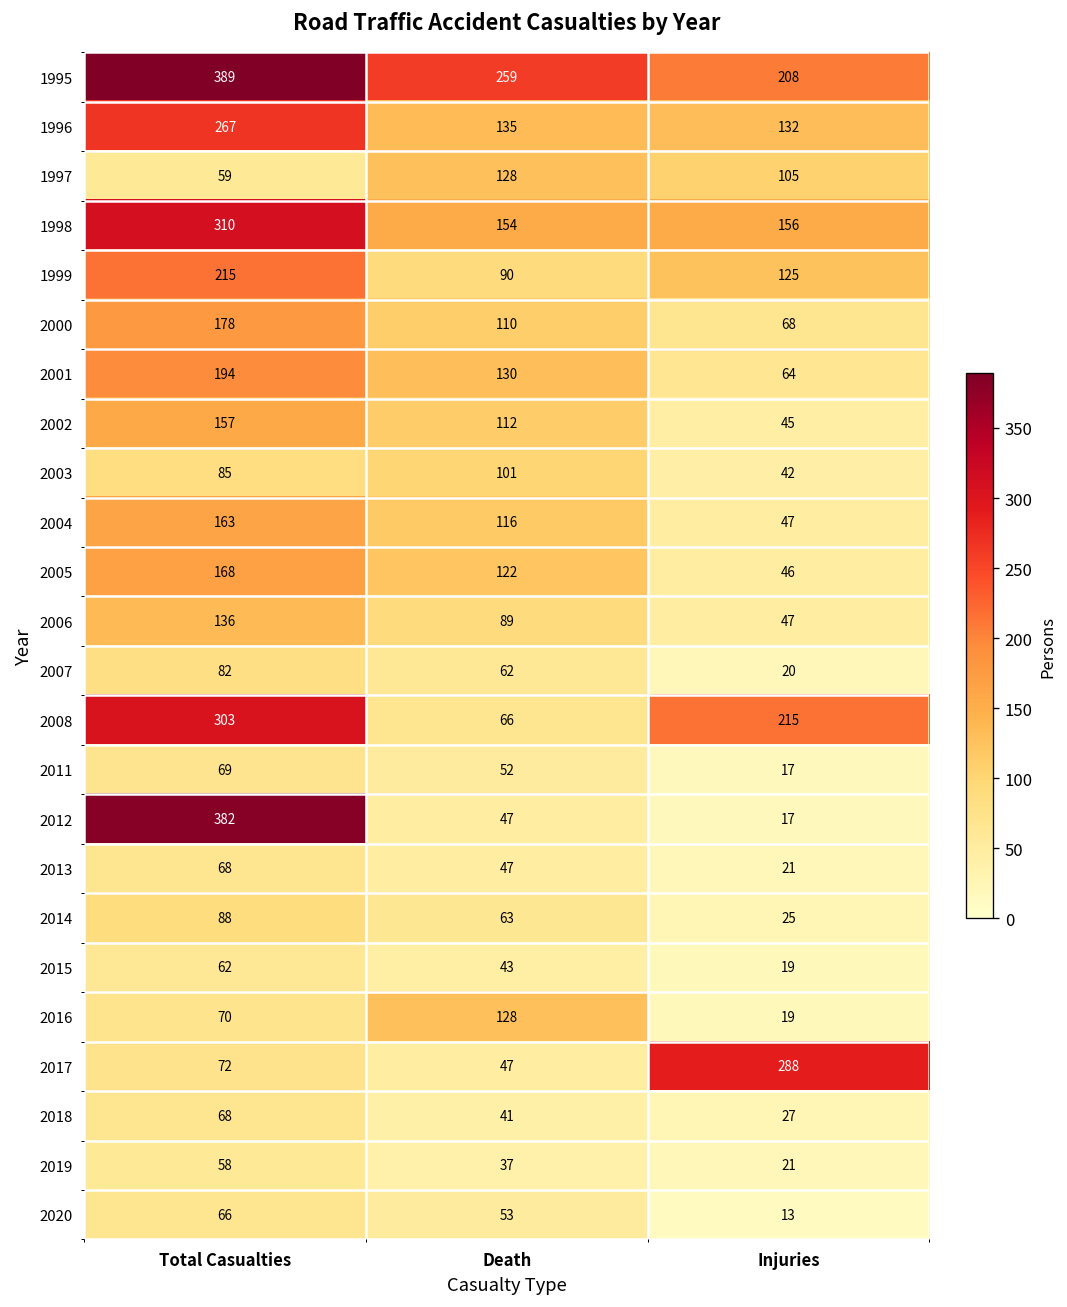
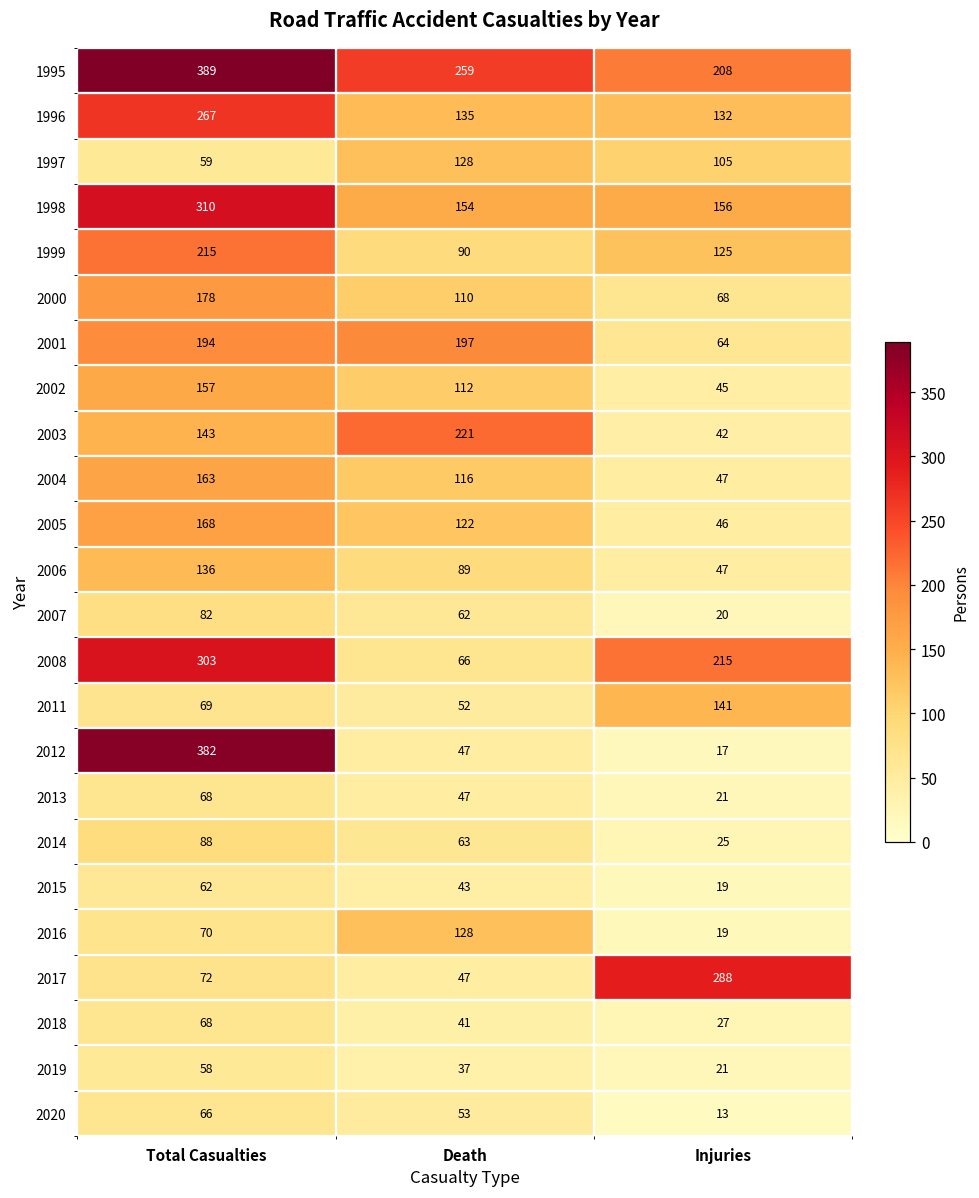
2001, Death: 130 -> 197
2003, Total Casualties: 85 -> 143
2003, Death: 101 -> 221
2011, Injuries: 17 -> 141
